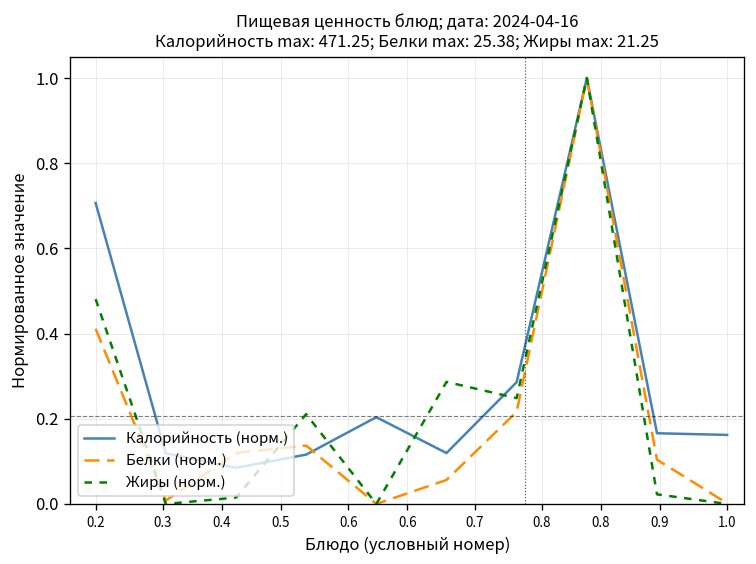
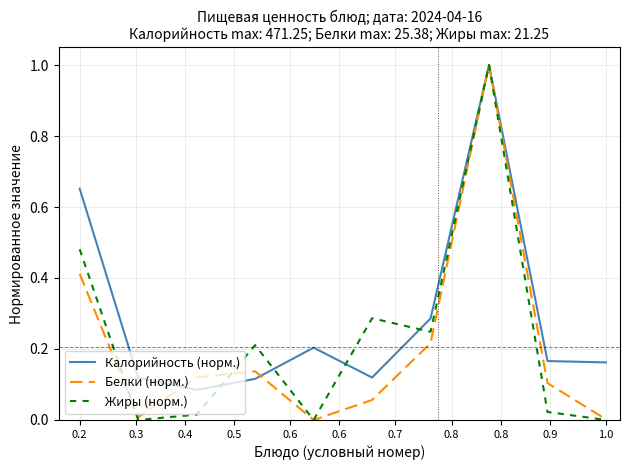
Калорийность (норм.), 0.2: 0.71 -> 0.65
